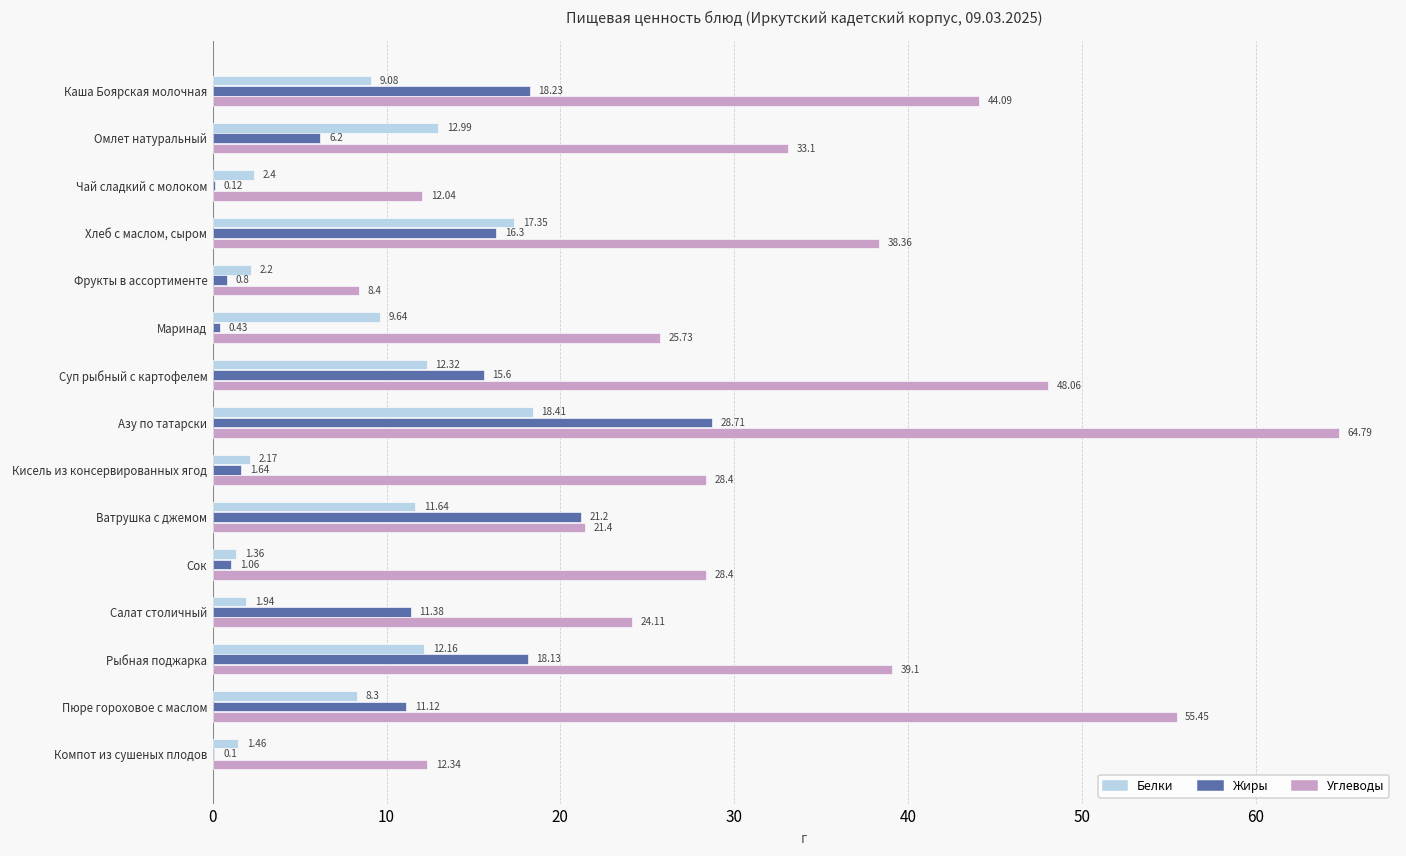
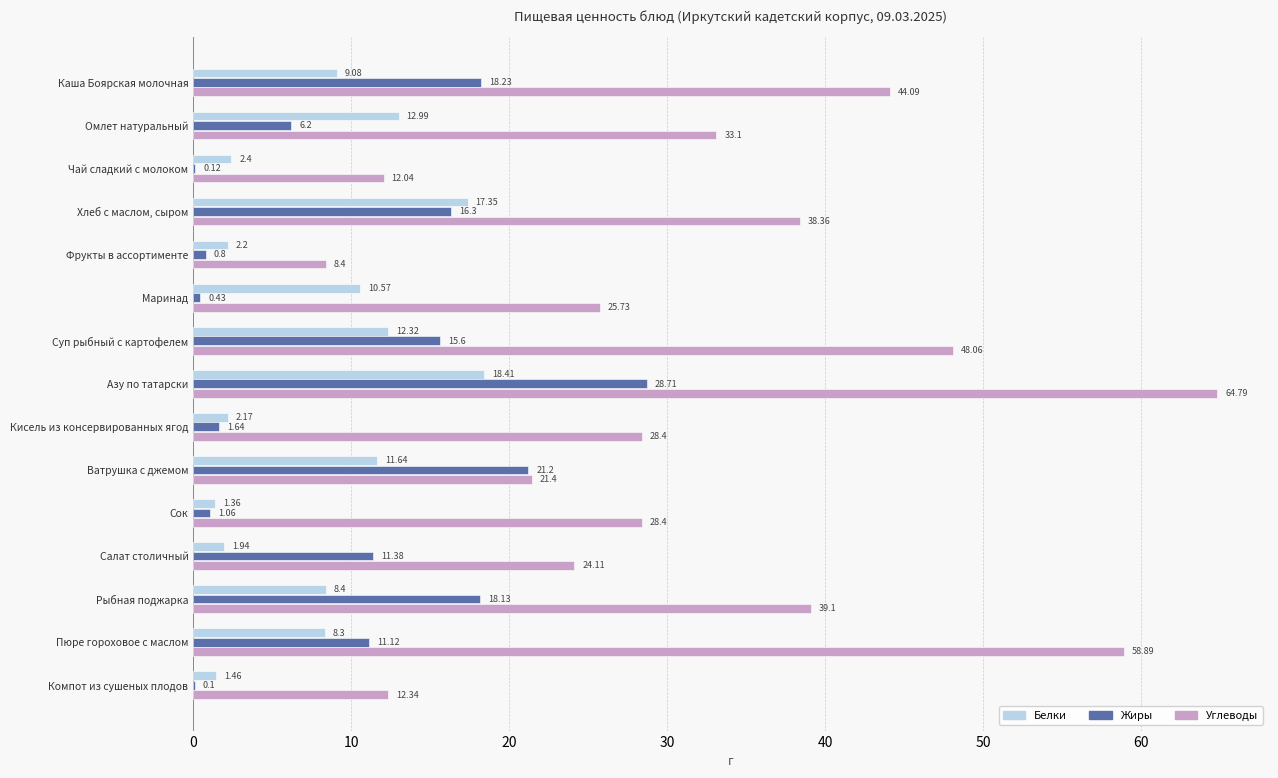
Белки, Маринад: 9.64 -> 10.57
Белки, Рыбная поджарка: 12.16 -> 8.4
Углеводы, Пюре гороховое с маслом: 55.45 -> 58.89
